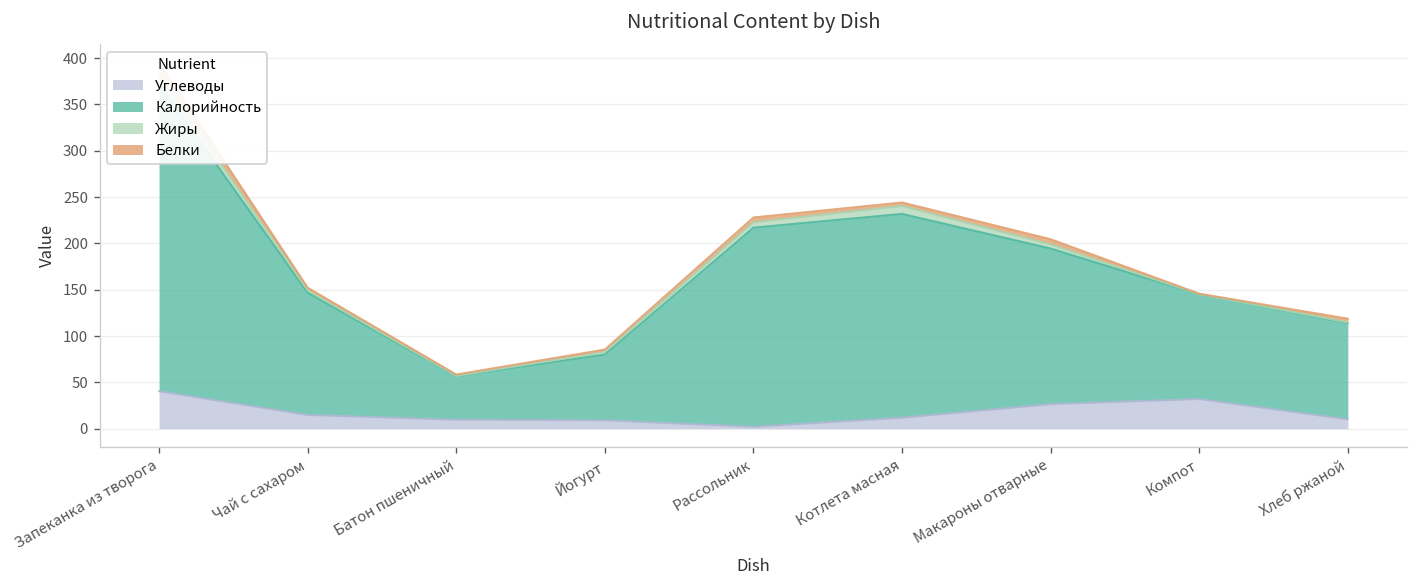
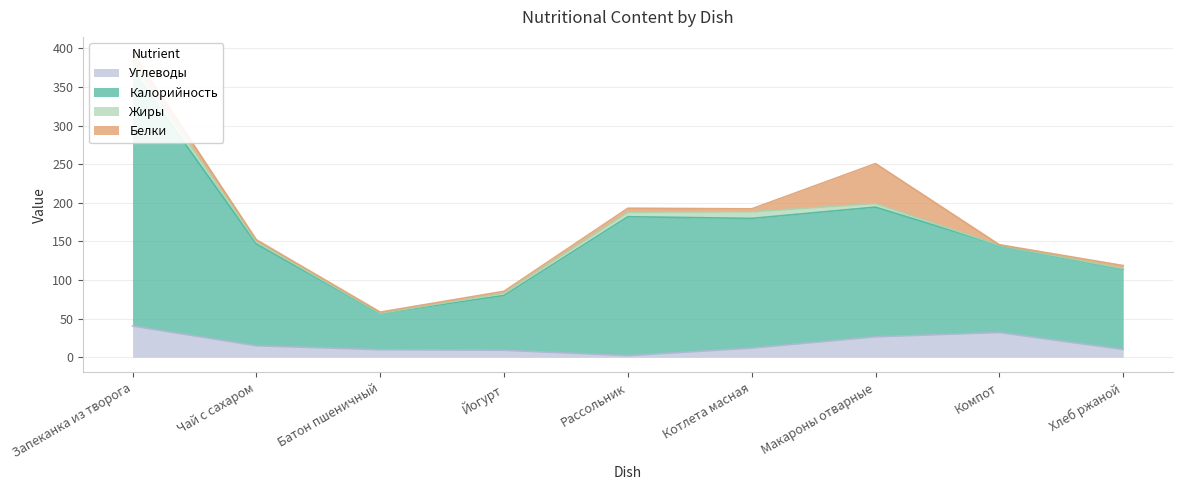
Калорийность, Рассольник: 220 -> 180
Калорийность, Котлета масная: 220 -> 170
Белки, Макароны отварные: 10 -> 50
